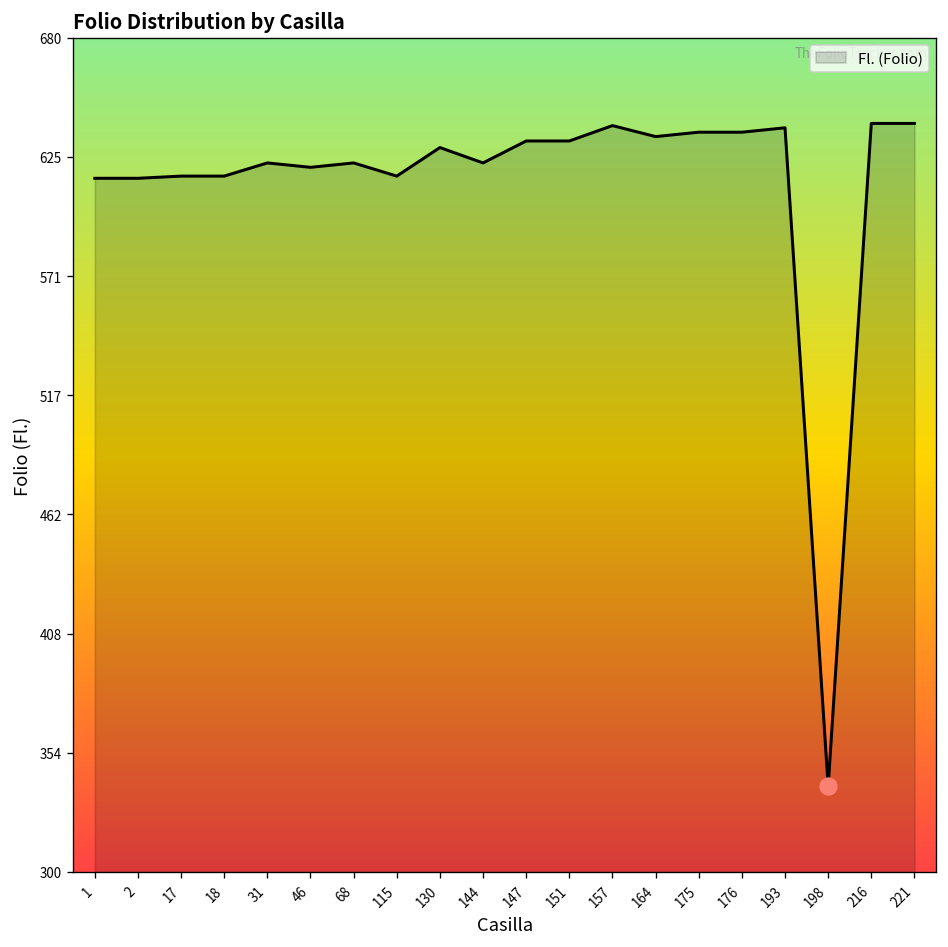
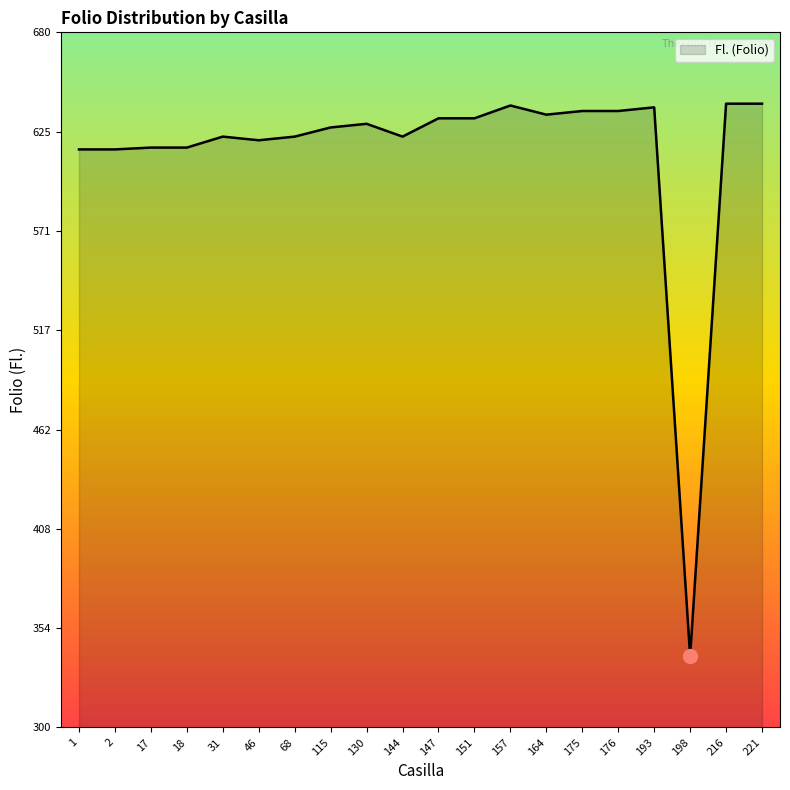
Fl. (Folio), 115: 617 -> 628
